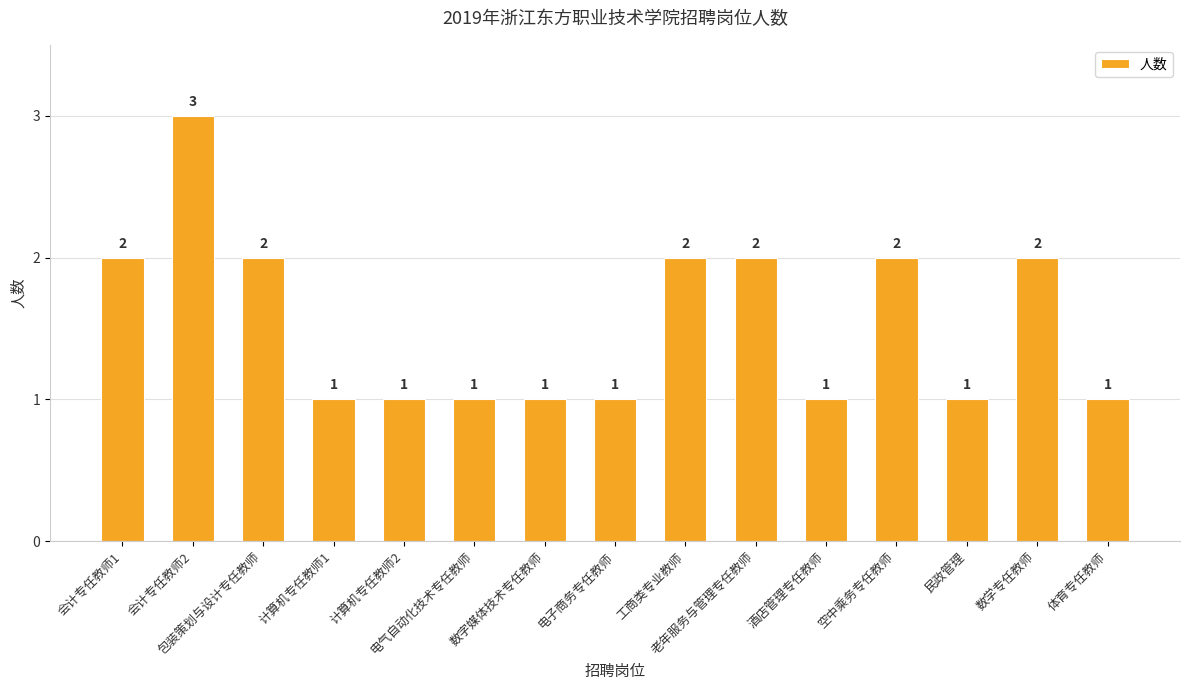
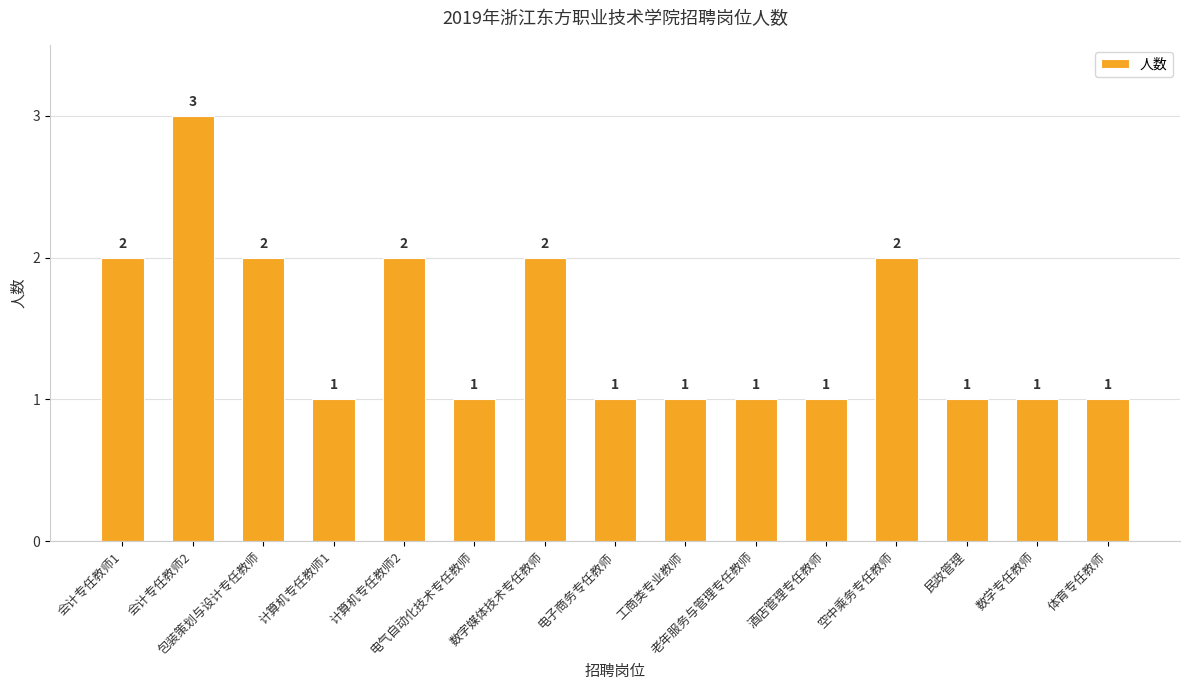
计算机专任教师2: 1 -> 2
数字媒体技术专任教师: 1 -> 2
工商类专业教师: 2 -> 1
老年服务与管理专任教师: 2 -> 1
数学专任教师: 2 -> 1
